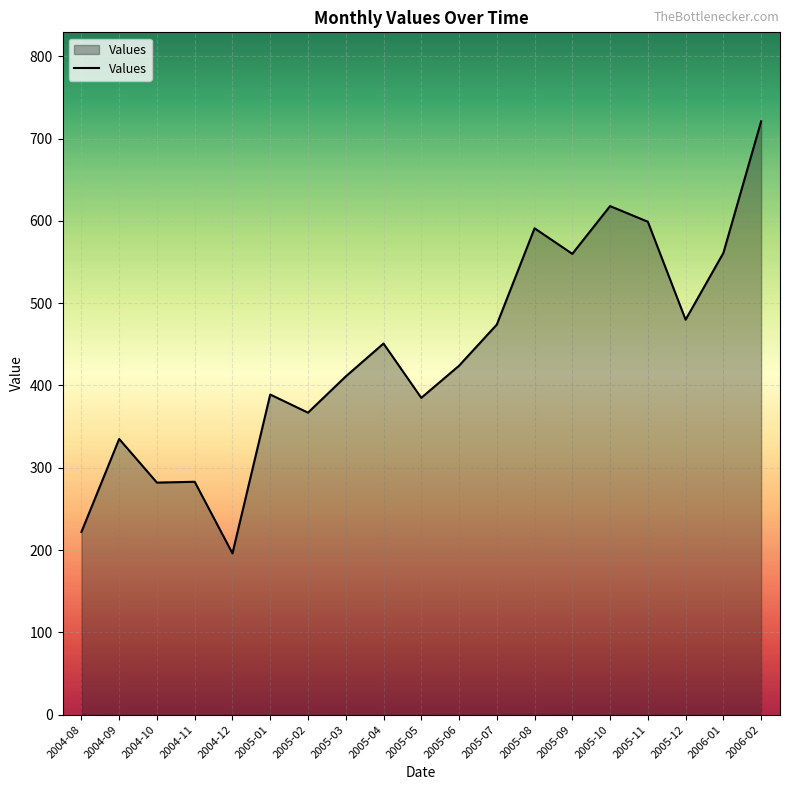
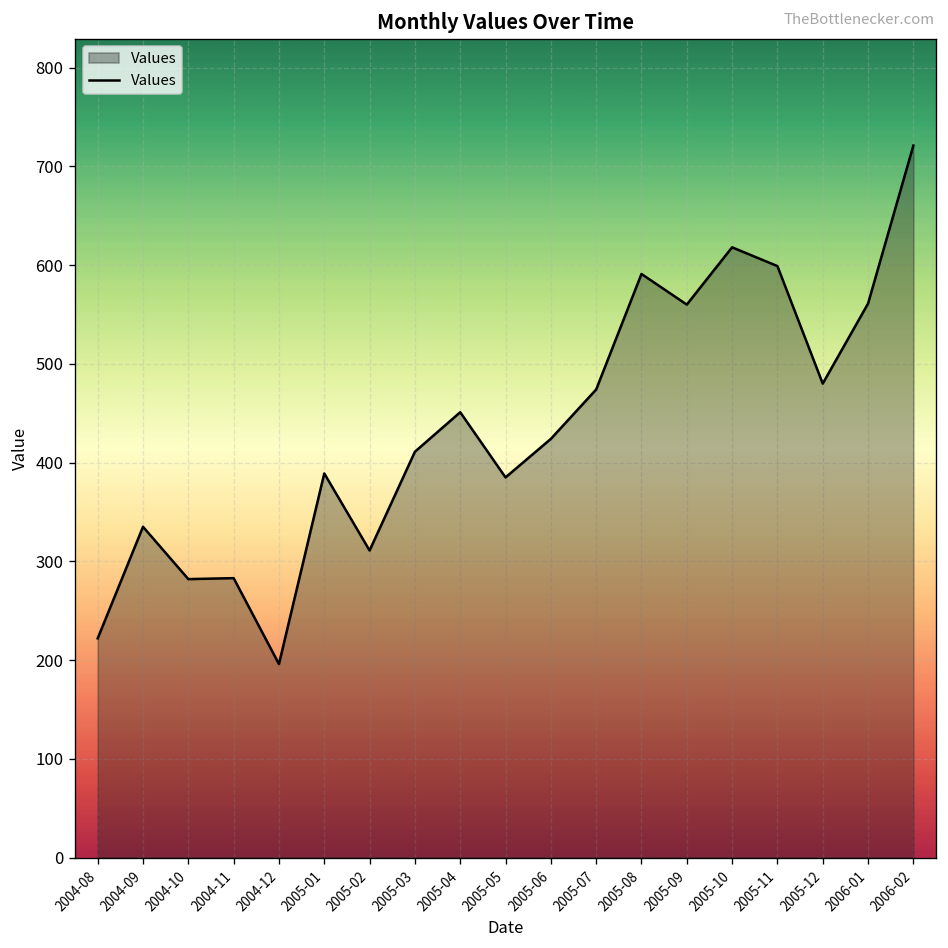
2005-02: 370 -> 310
